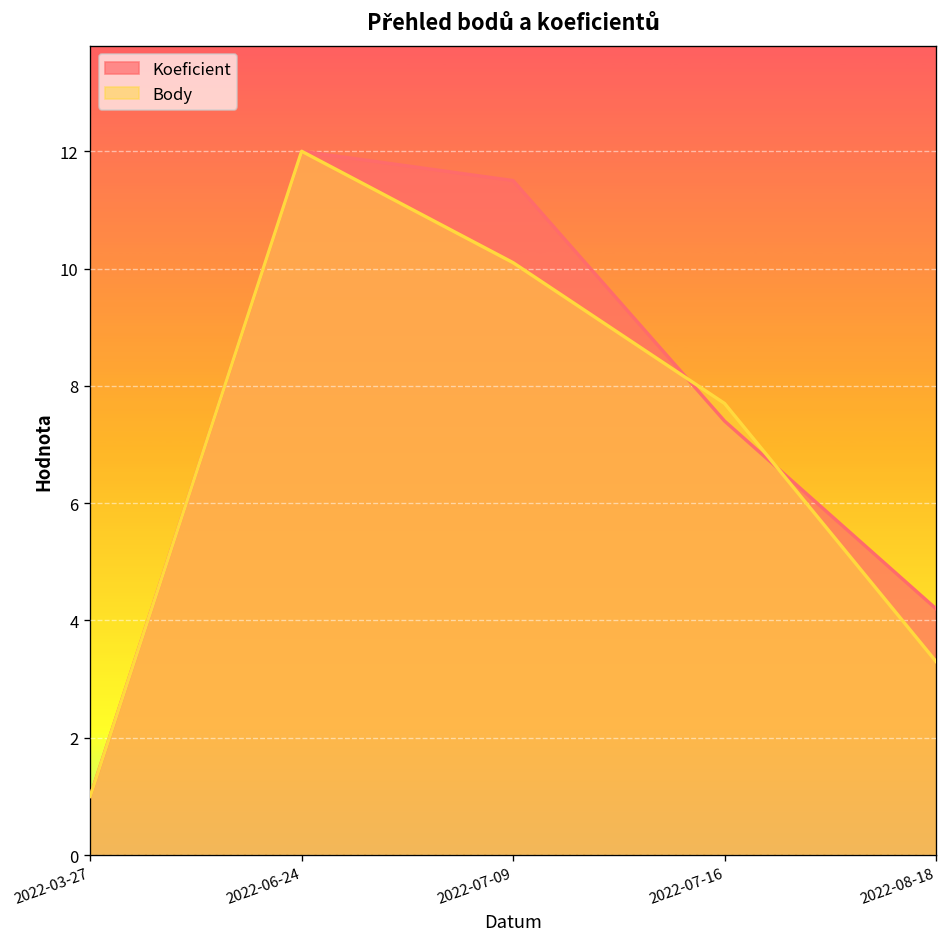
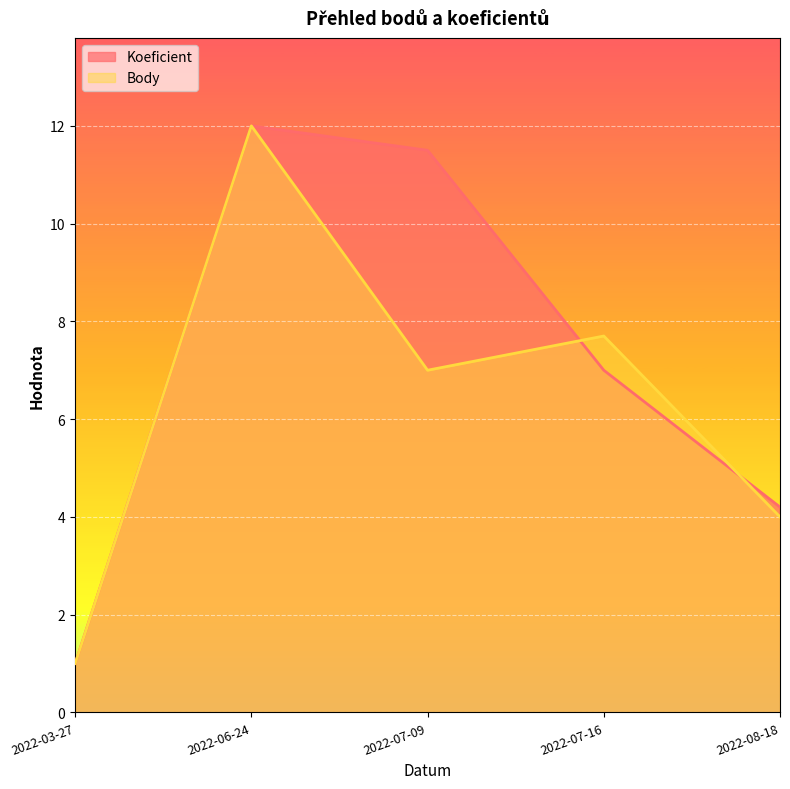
Body, 2022-07-09: 10.1 -> 7.0
Koeficient, 2022-07-16: 7.4 -> 7.0
Body, 2022-08-18: 3.3 -> 4.0
